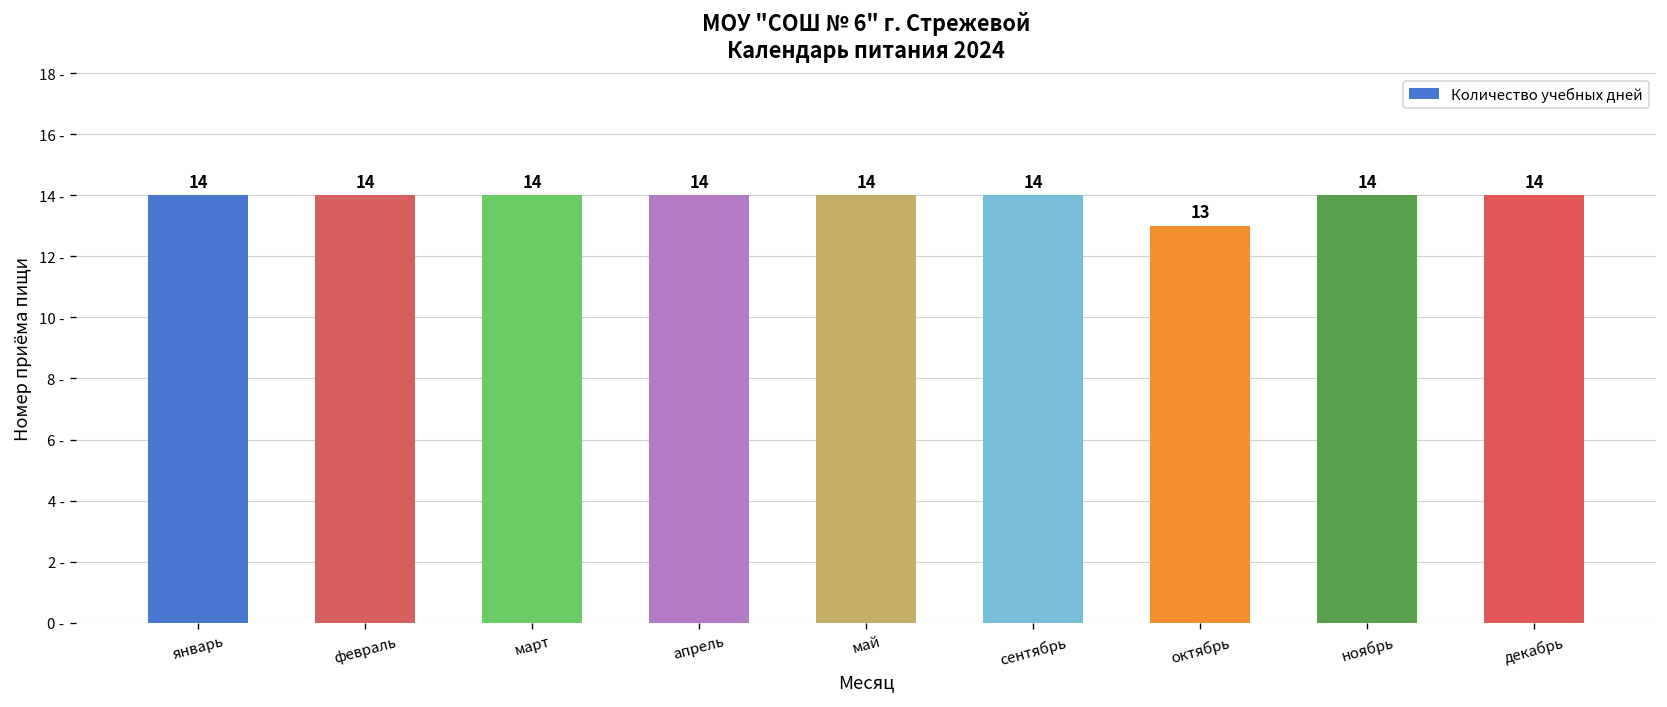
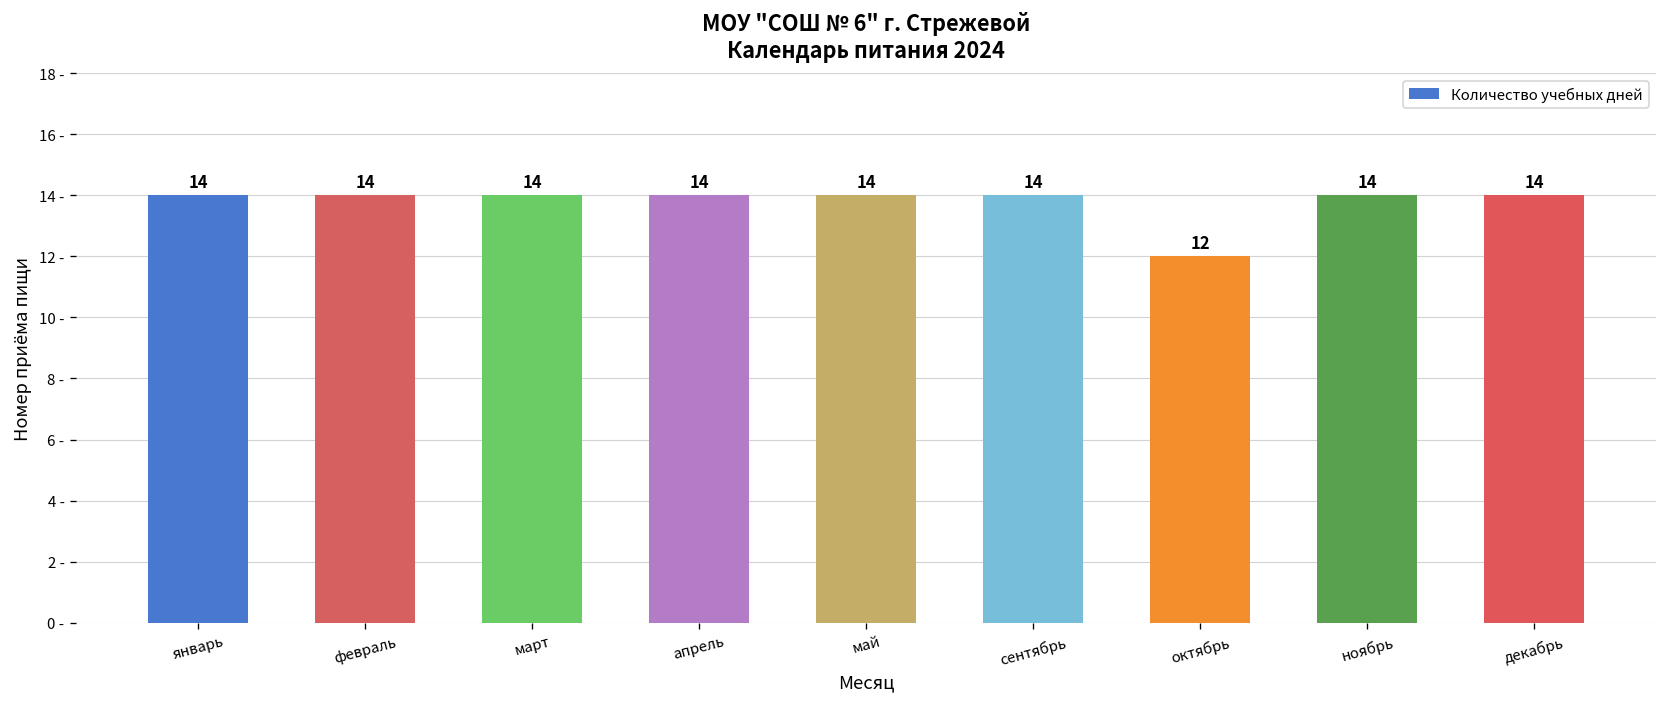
октябрь: 13 -> 12
